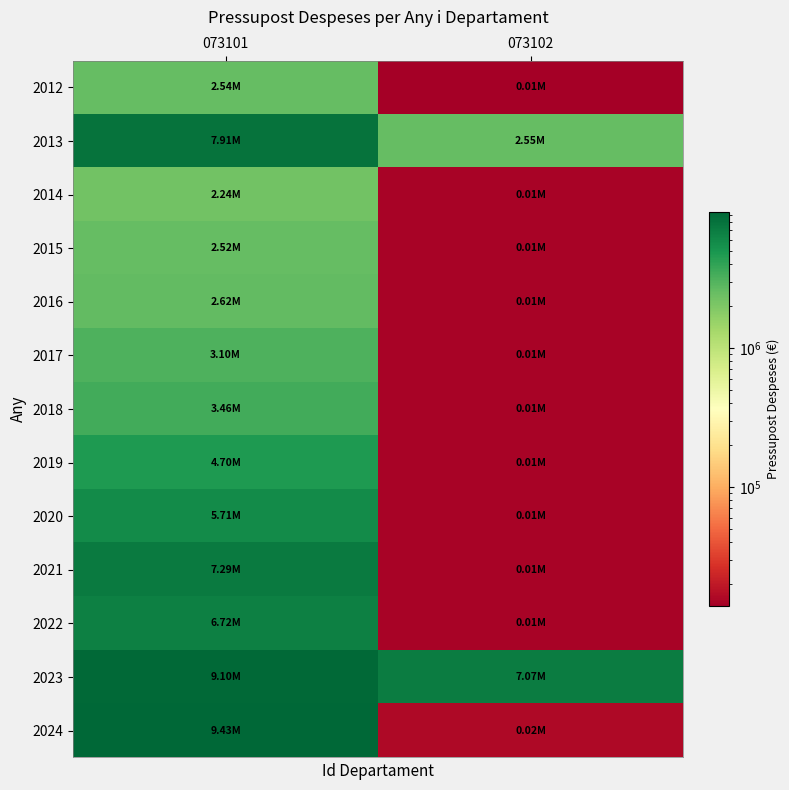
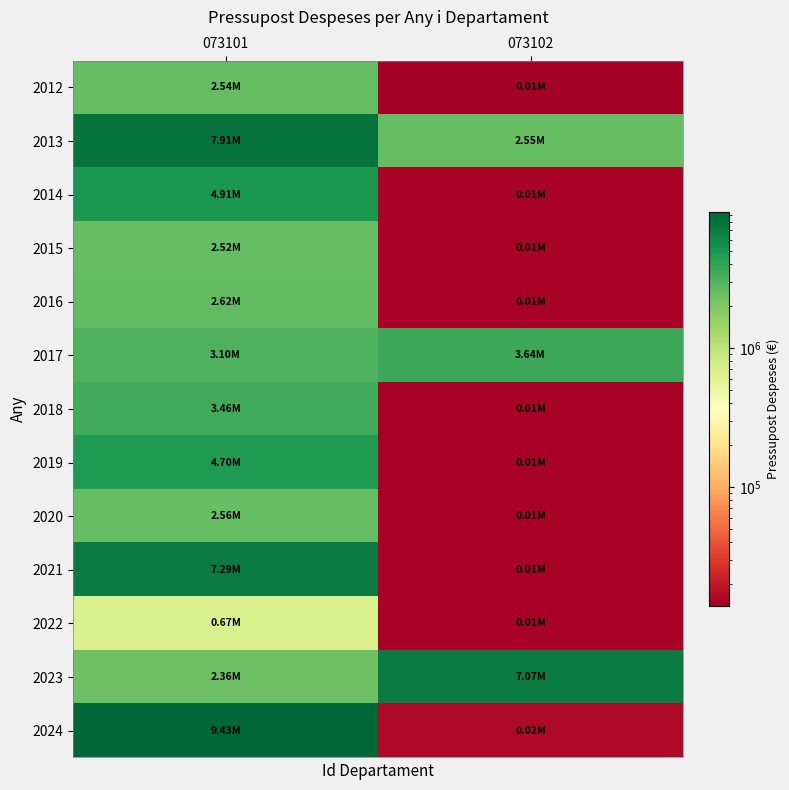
2014, 073101: 2.24M -> 4.91M
2017, 073102: 0.01M -> 3.64M
2020, 073101: 5.71M -> 2.56M
2022, 073101: 6.72M -> 0.67M
2023, 073101: 9.10M -> 2.36M
